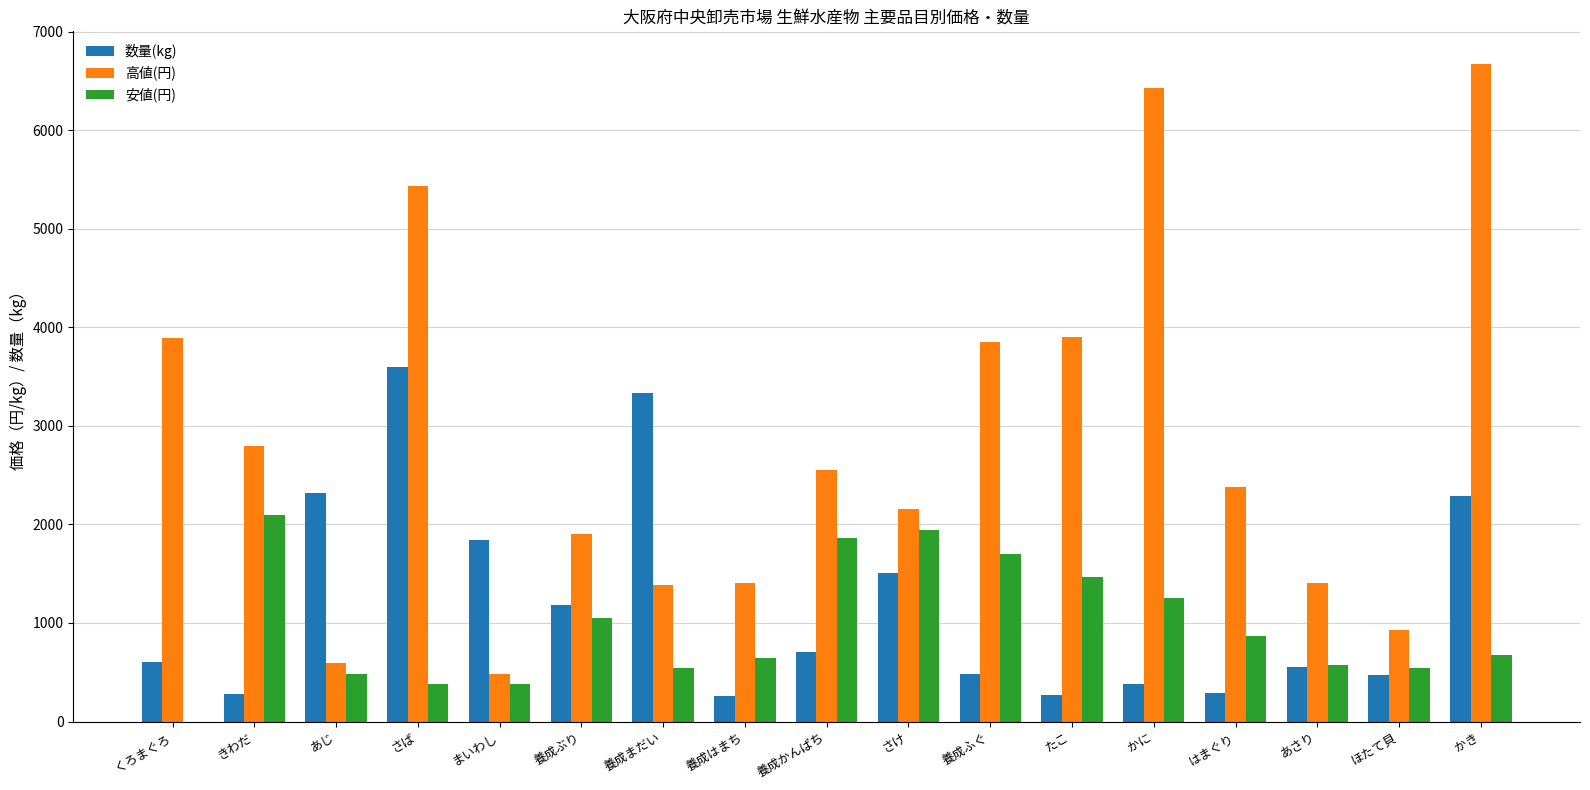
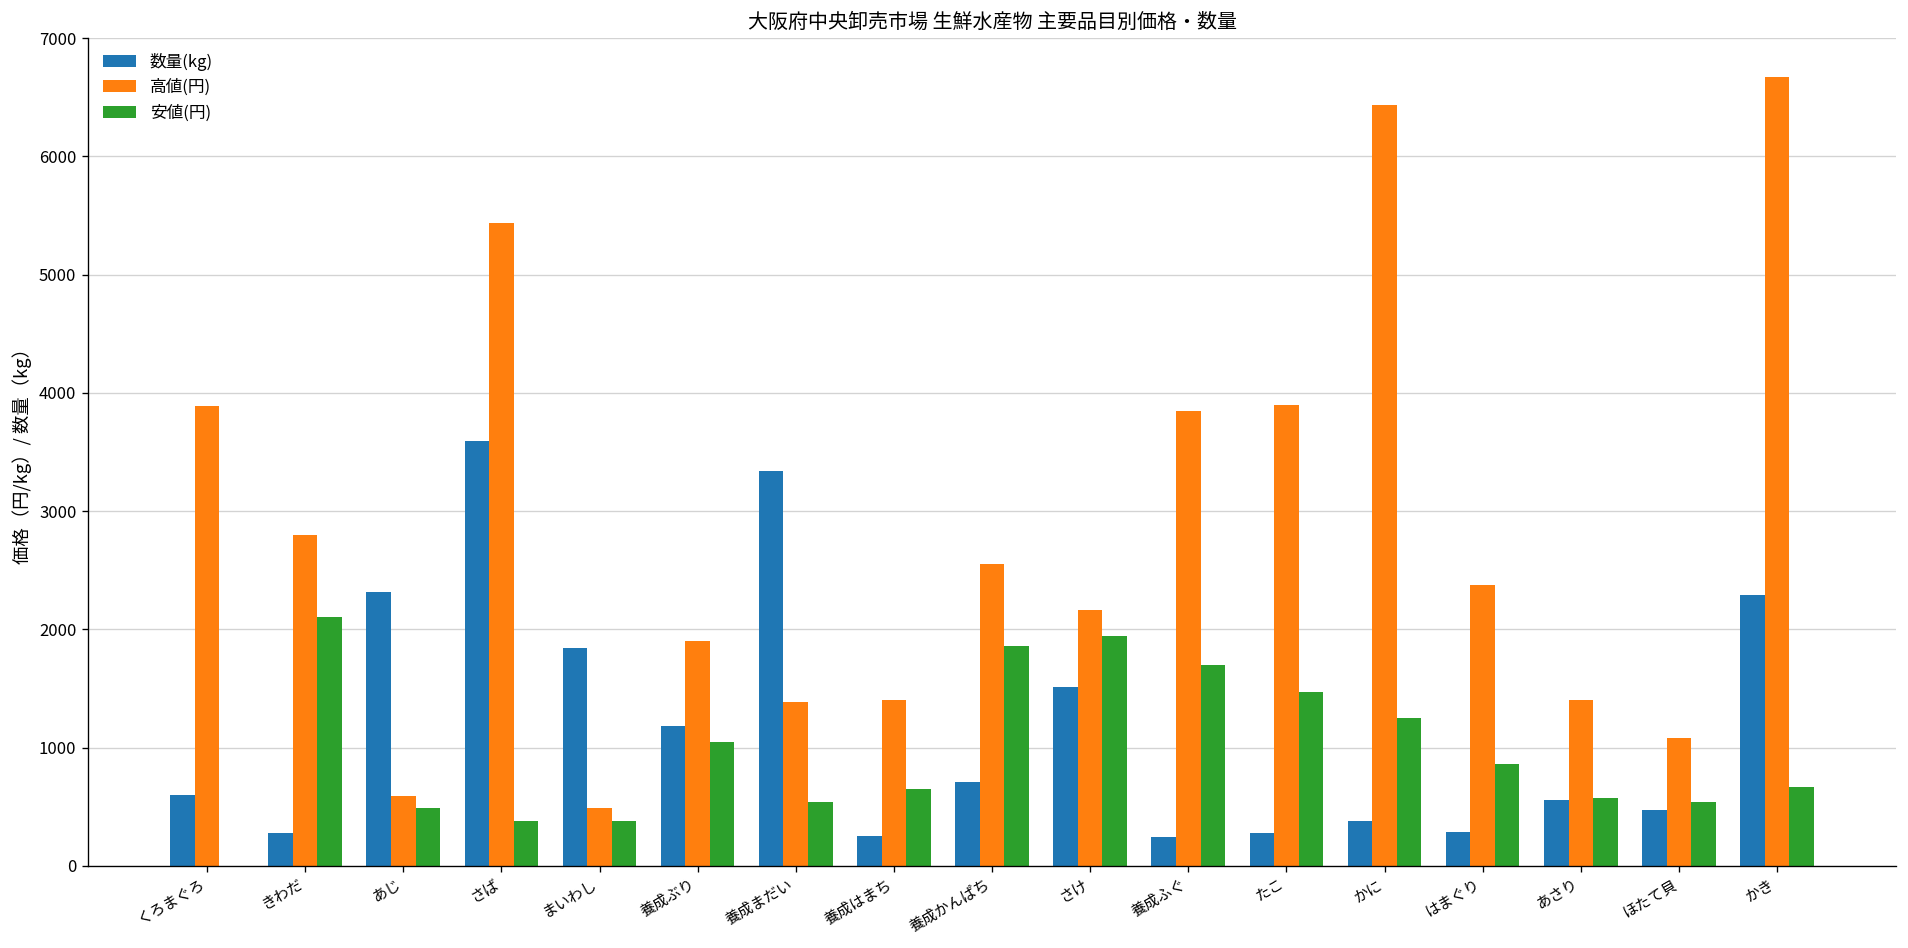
数量(kg), 養成ふぐ: 500 -> 200
高値(円), ほたて貝: 900 -> 1100
